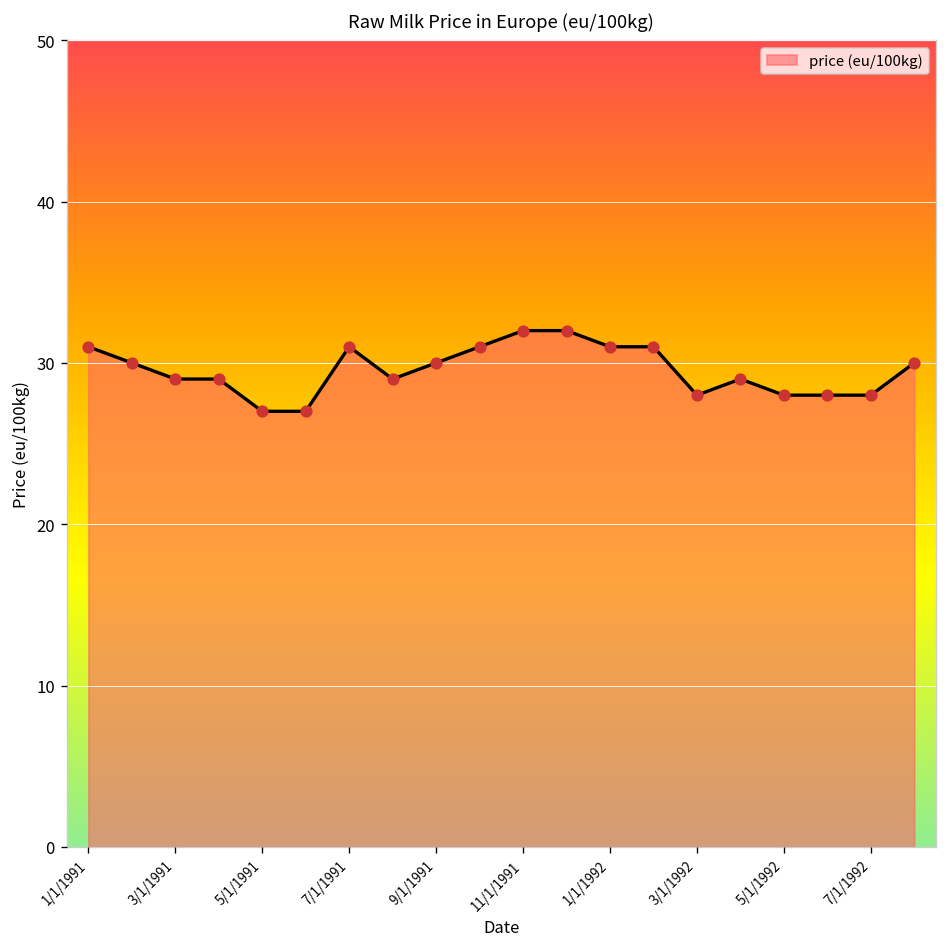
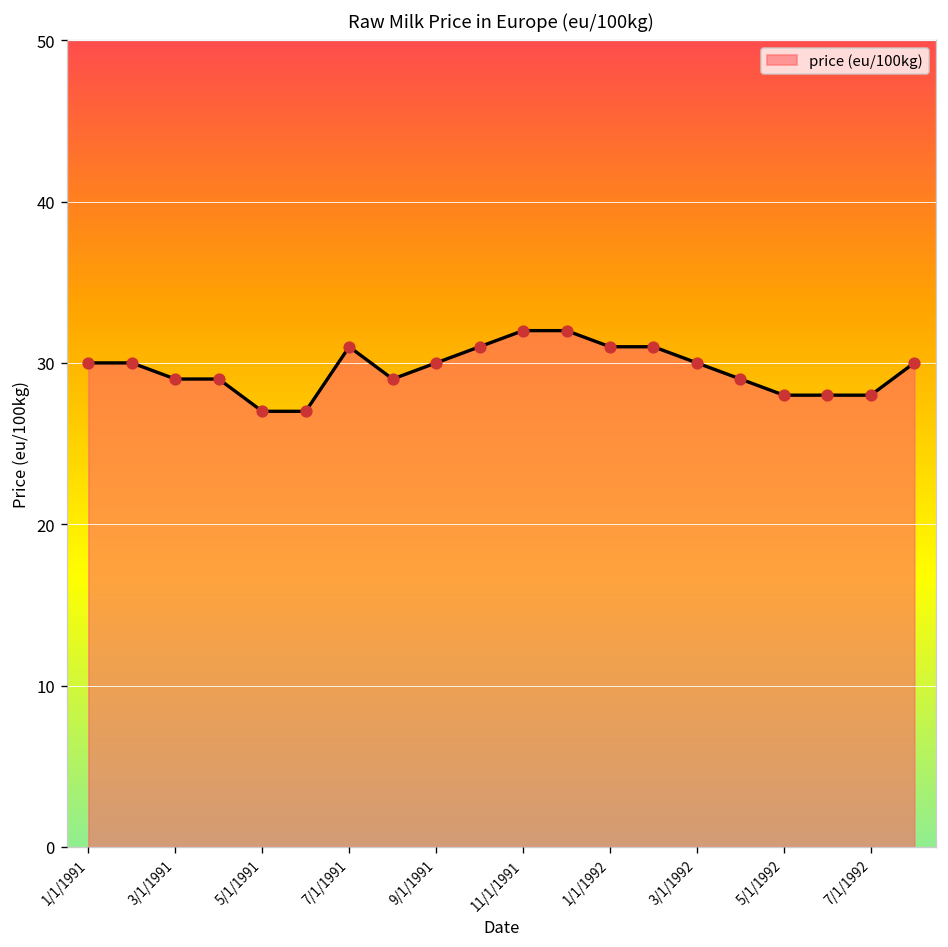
1/1/1991: 31 -> 30
3/1/1992: 28 -> 30
